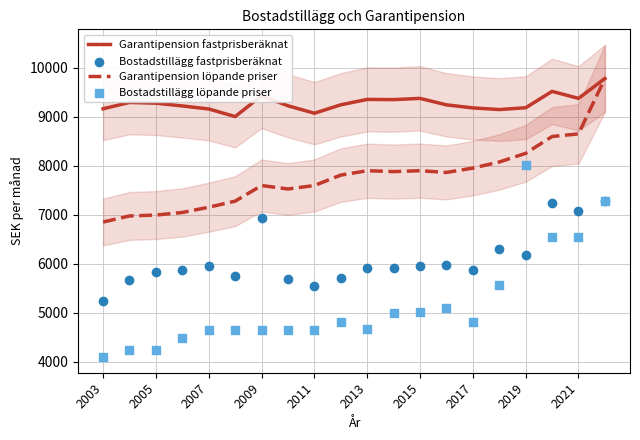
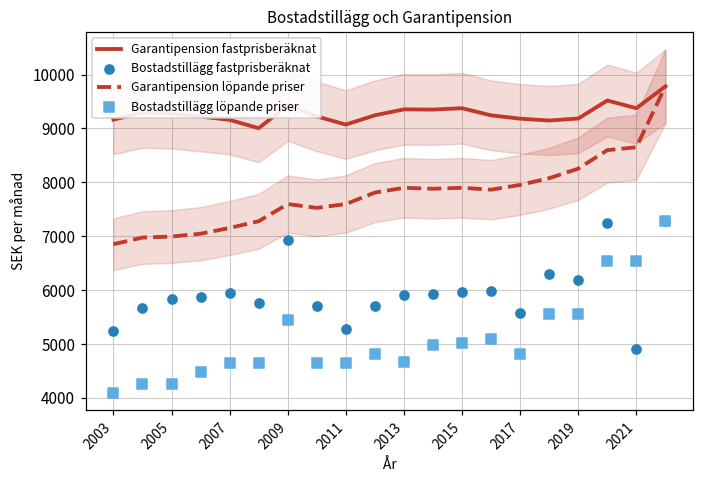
Bostadstillägg löpande priser, 2009: 4700 -> 5500
Bostadstillägg fastprisberäknat, 2011: 5600 -> 5300
Bostadstillägg fastprisberäknat, 2017: 5900 -> 5600
Bostadstillägg löpande priser, 2019: 8000 -> 5600
Bostadstillägg fastprisberäknat, 2021: 7100 -> 4900
